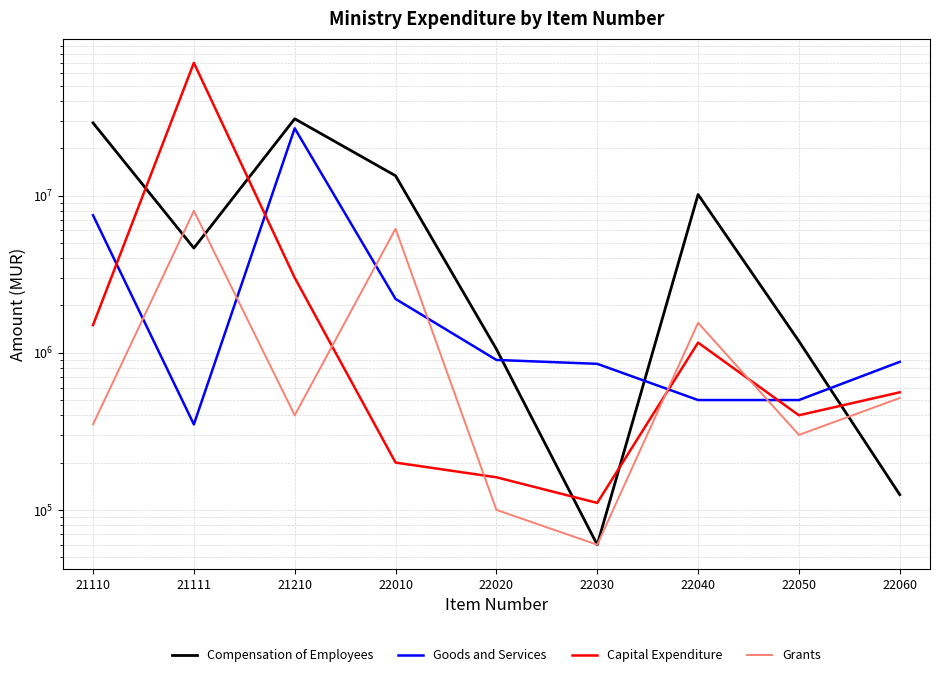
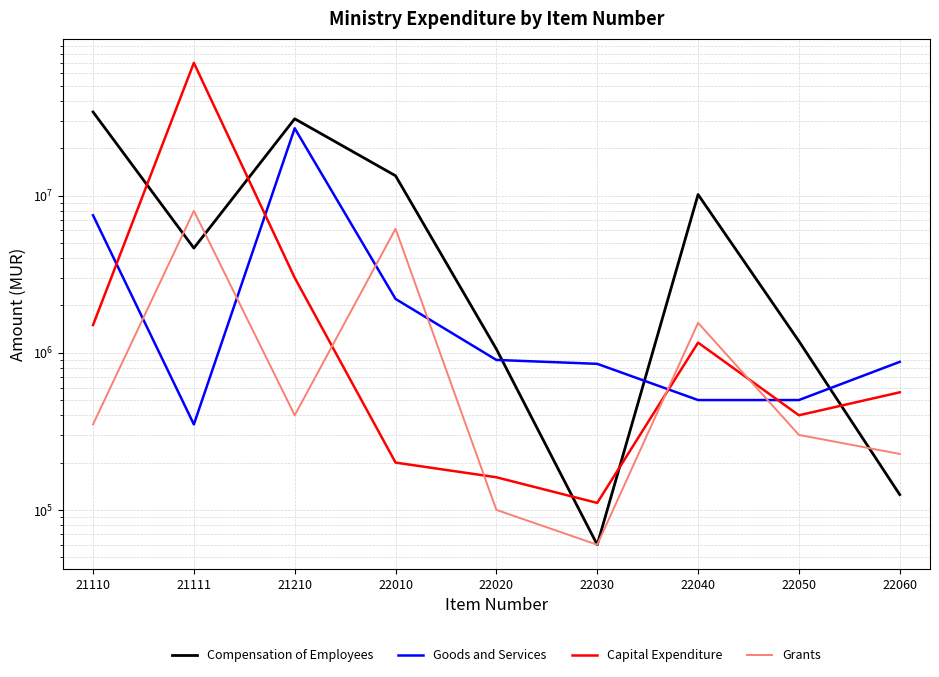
Compensation of Employees, 21110: 29000000 -> 34000000
Grants, 22060: 520000 -> 230000
